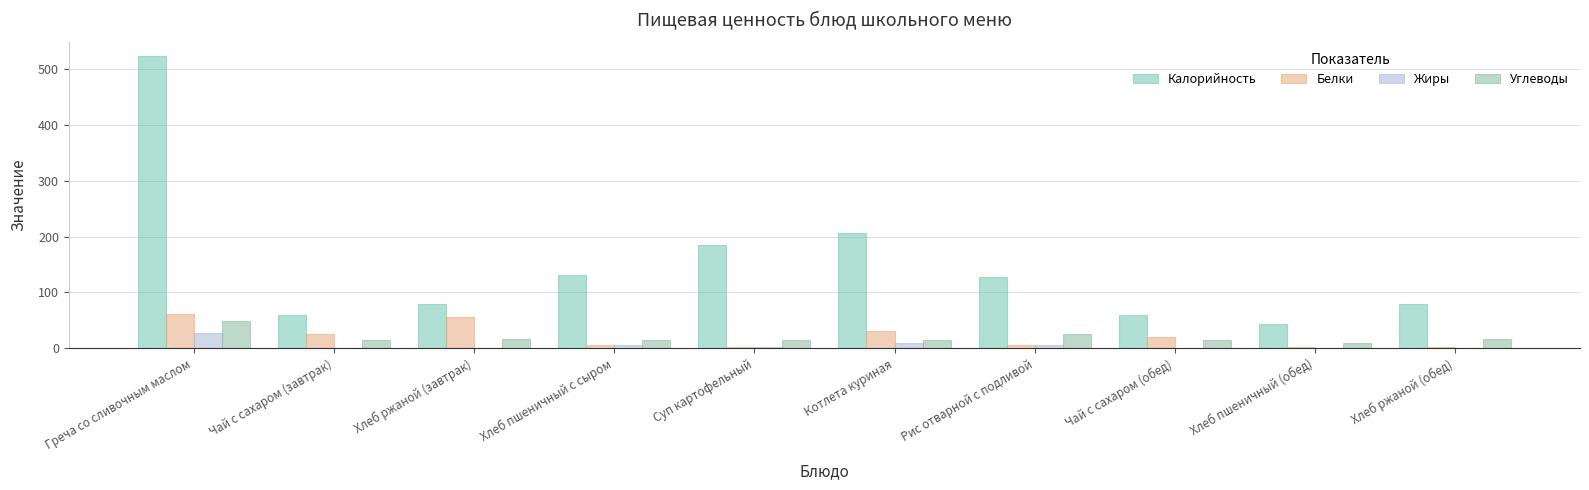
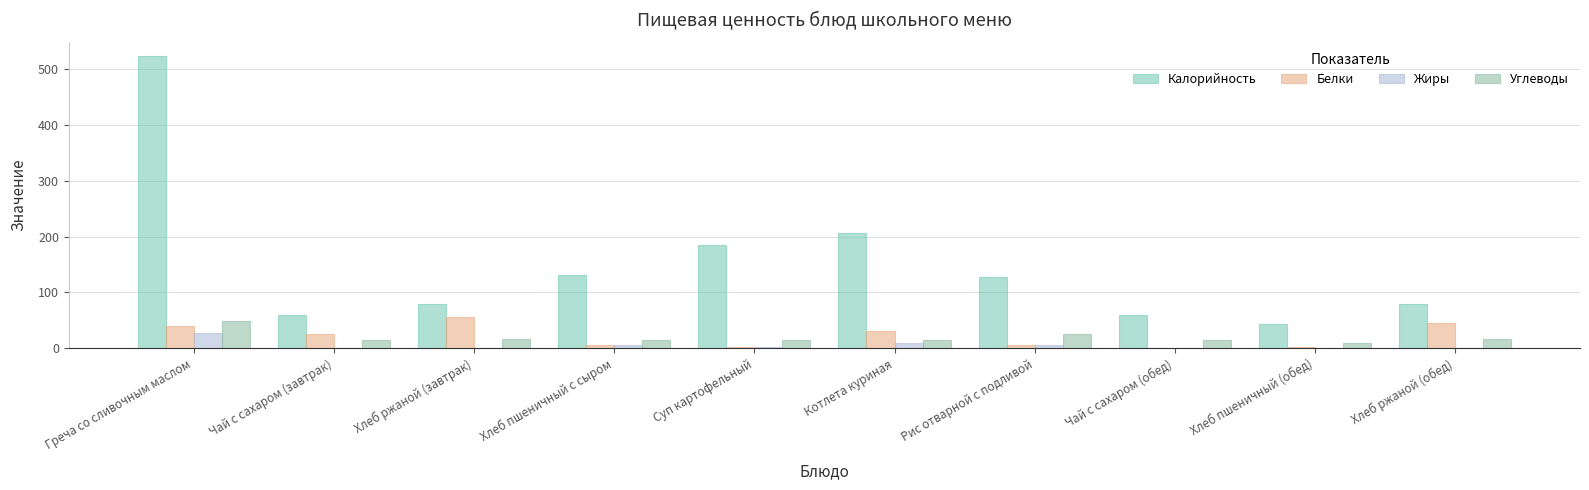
Белки, Греча со сливочным маслом: 60 -> 40
Белки, Чай с сахаром (обед): 20 -> 0
Белки, Хлеб ржаной (обед): 0 -> 50
